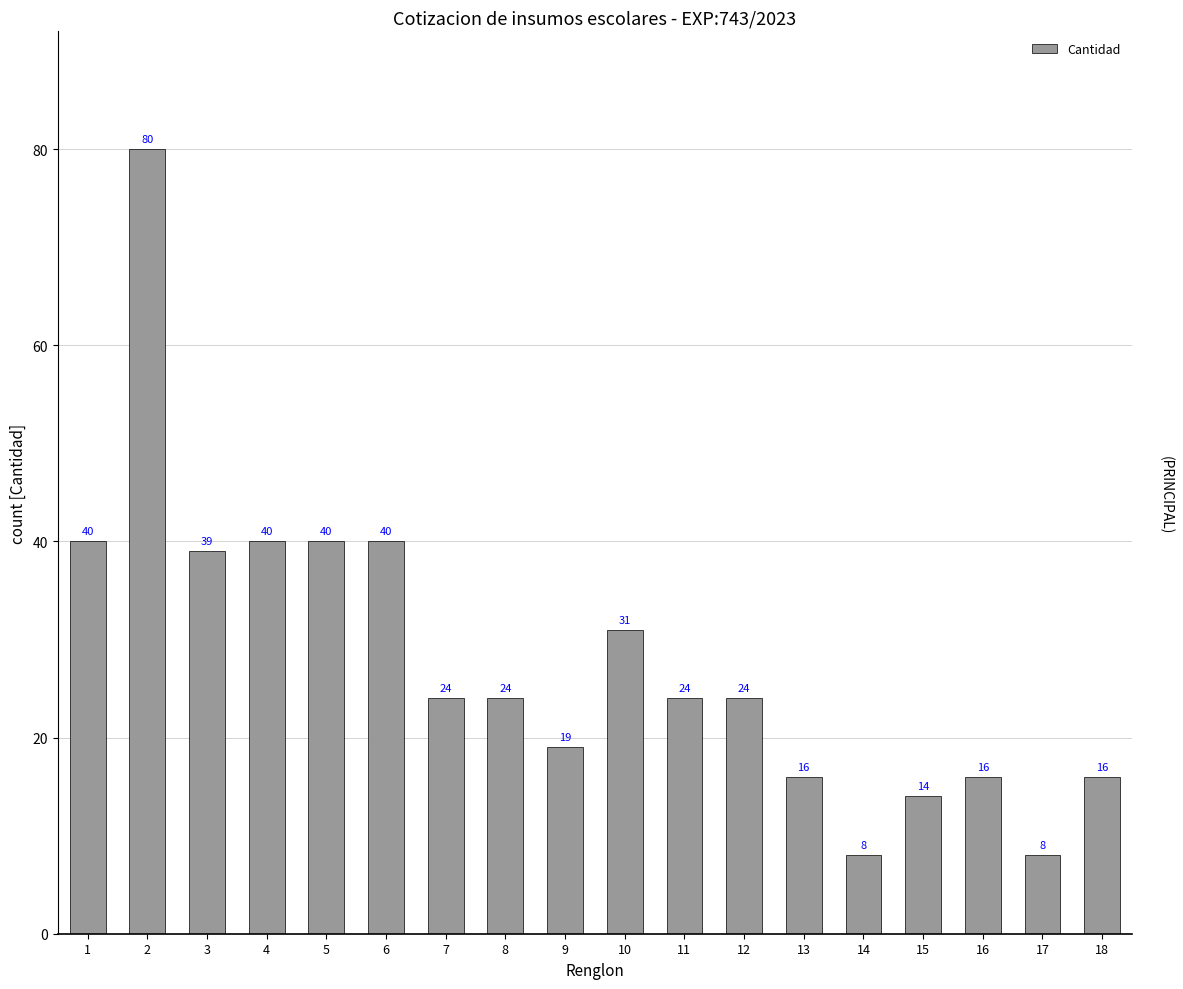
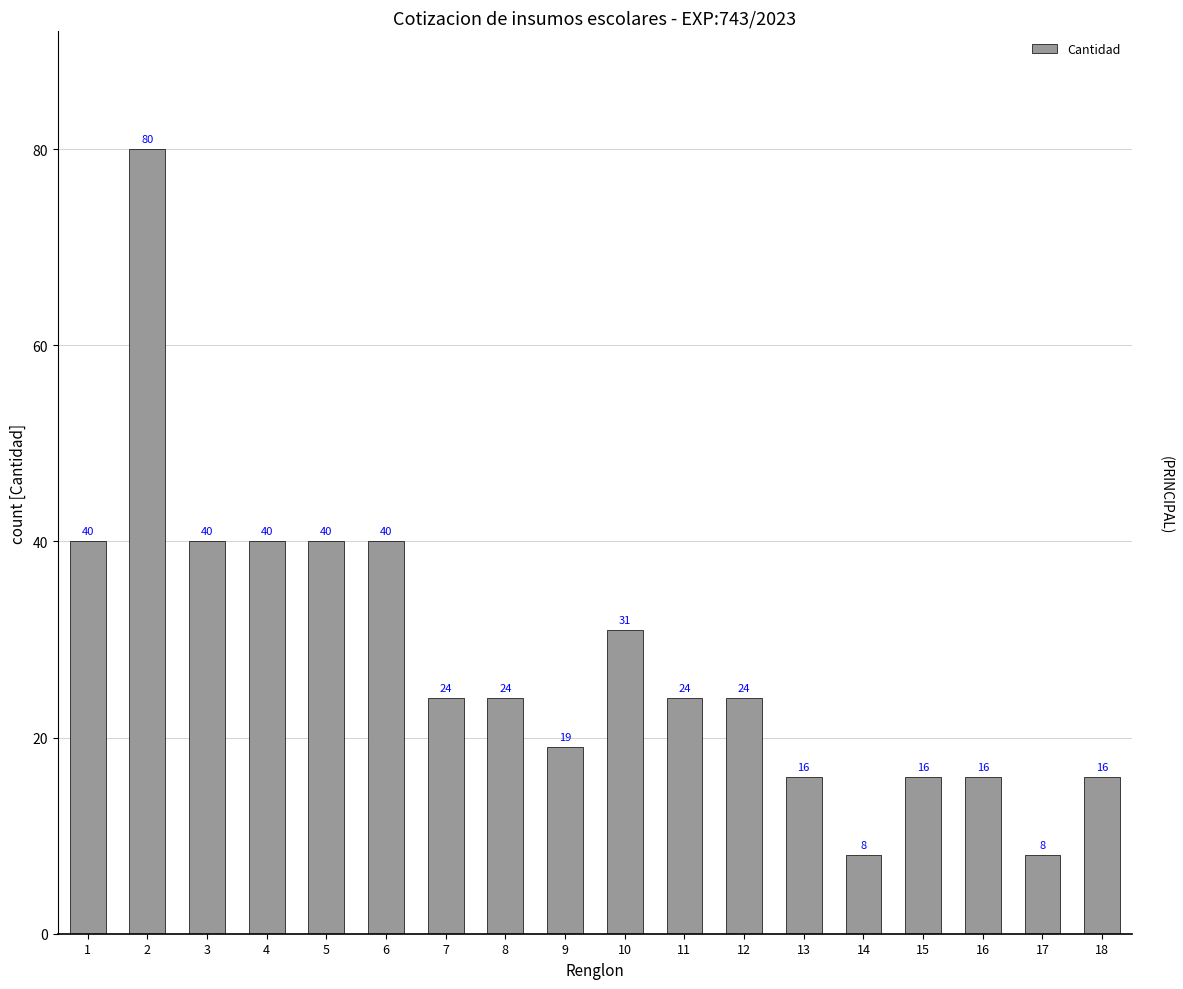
3: 39 -> 40
15: 14 -> 16
